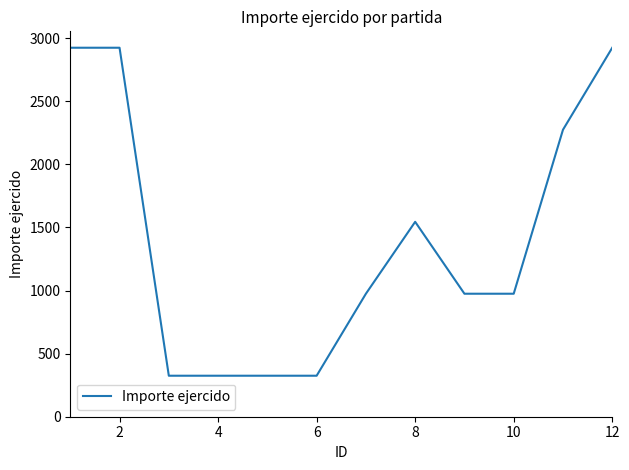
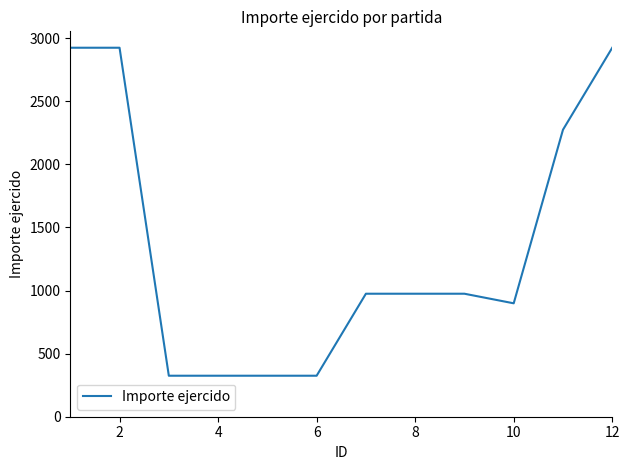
8: 1550 -> 980
10: 980 -> 900
